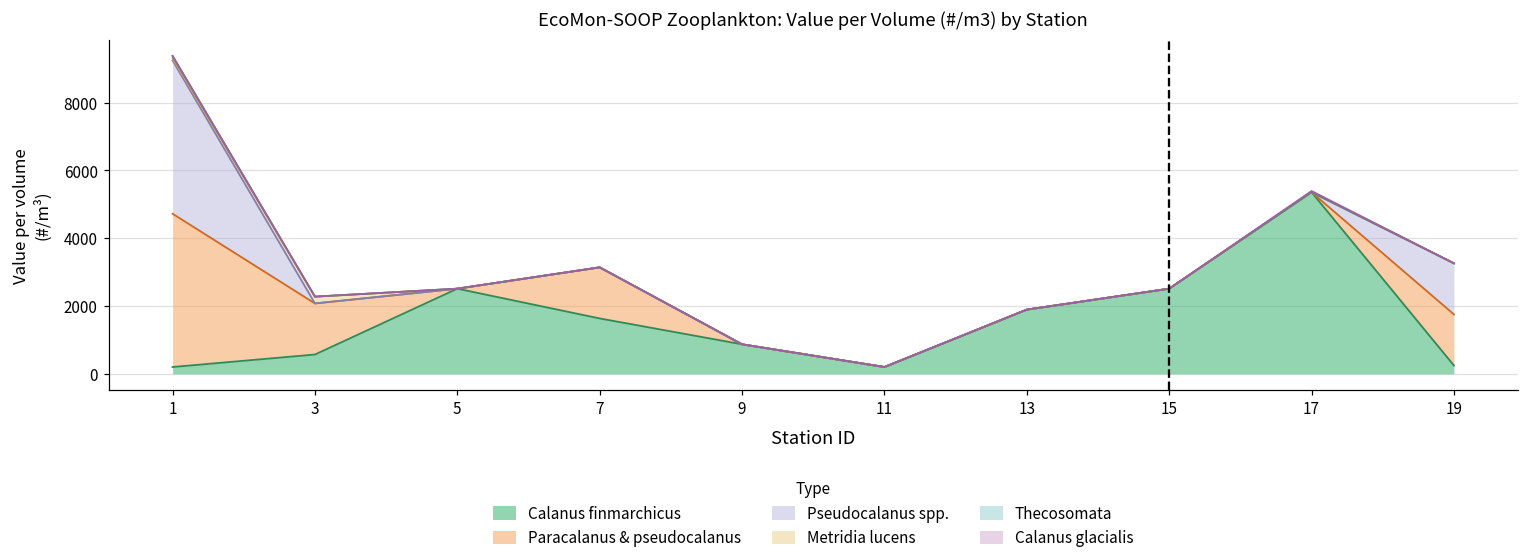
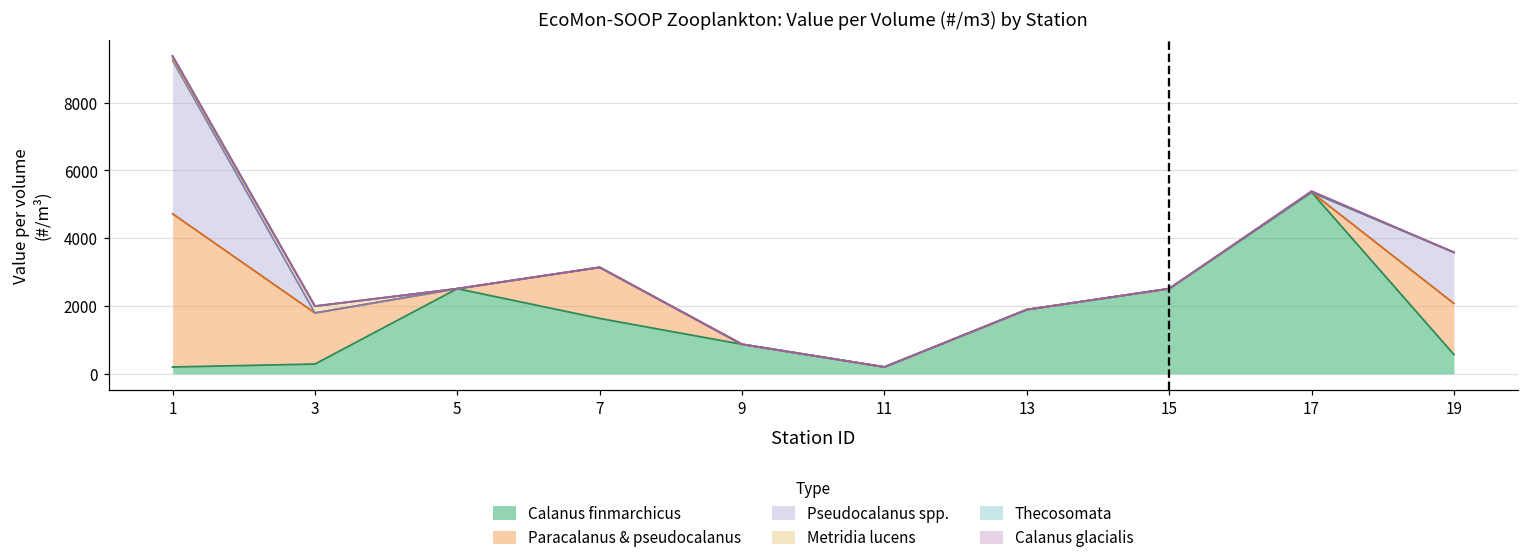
Calanus finmarchicus, 3: 600 -> 300
Calanus finmarchicus, 19: 200 -> 600
